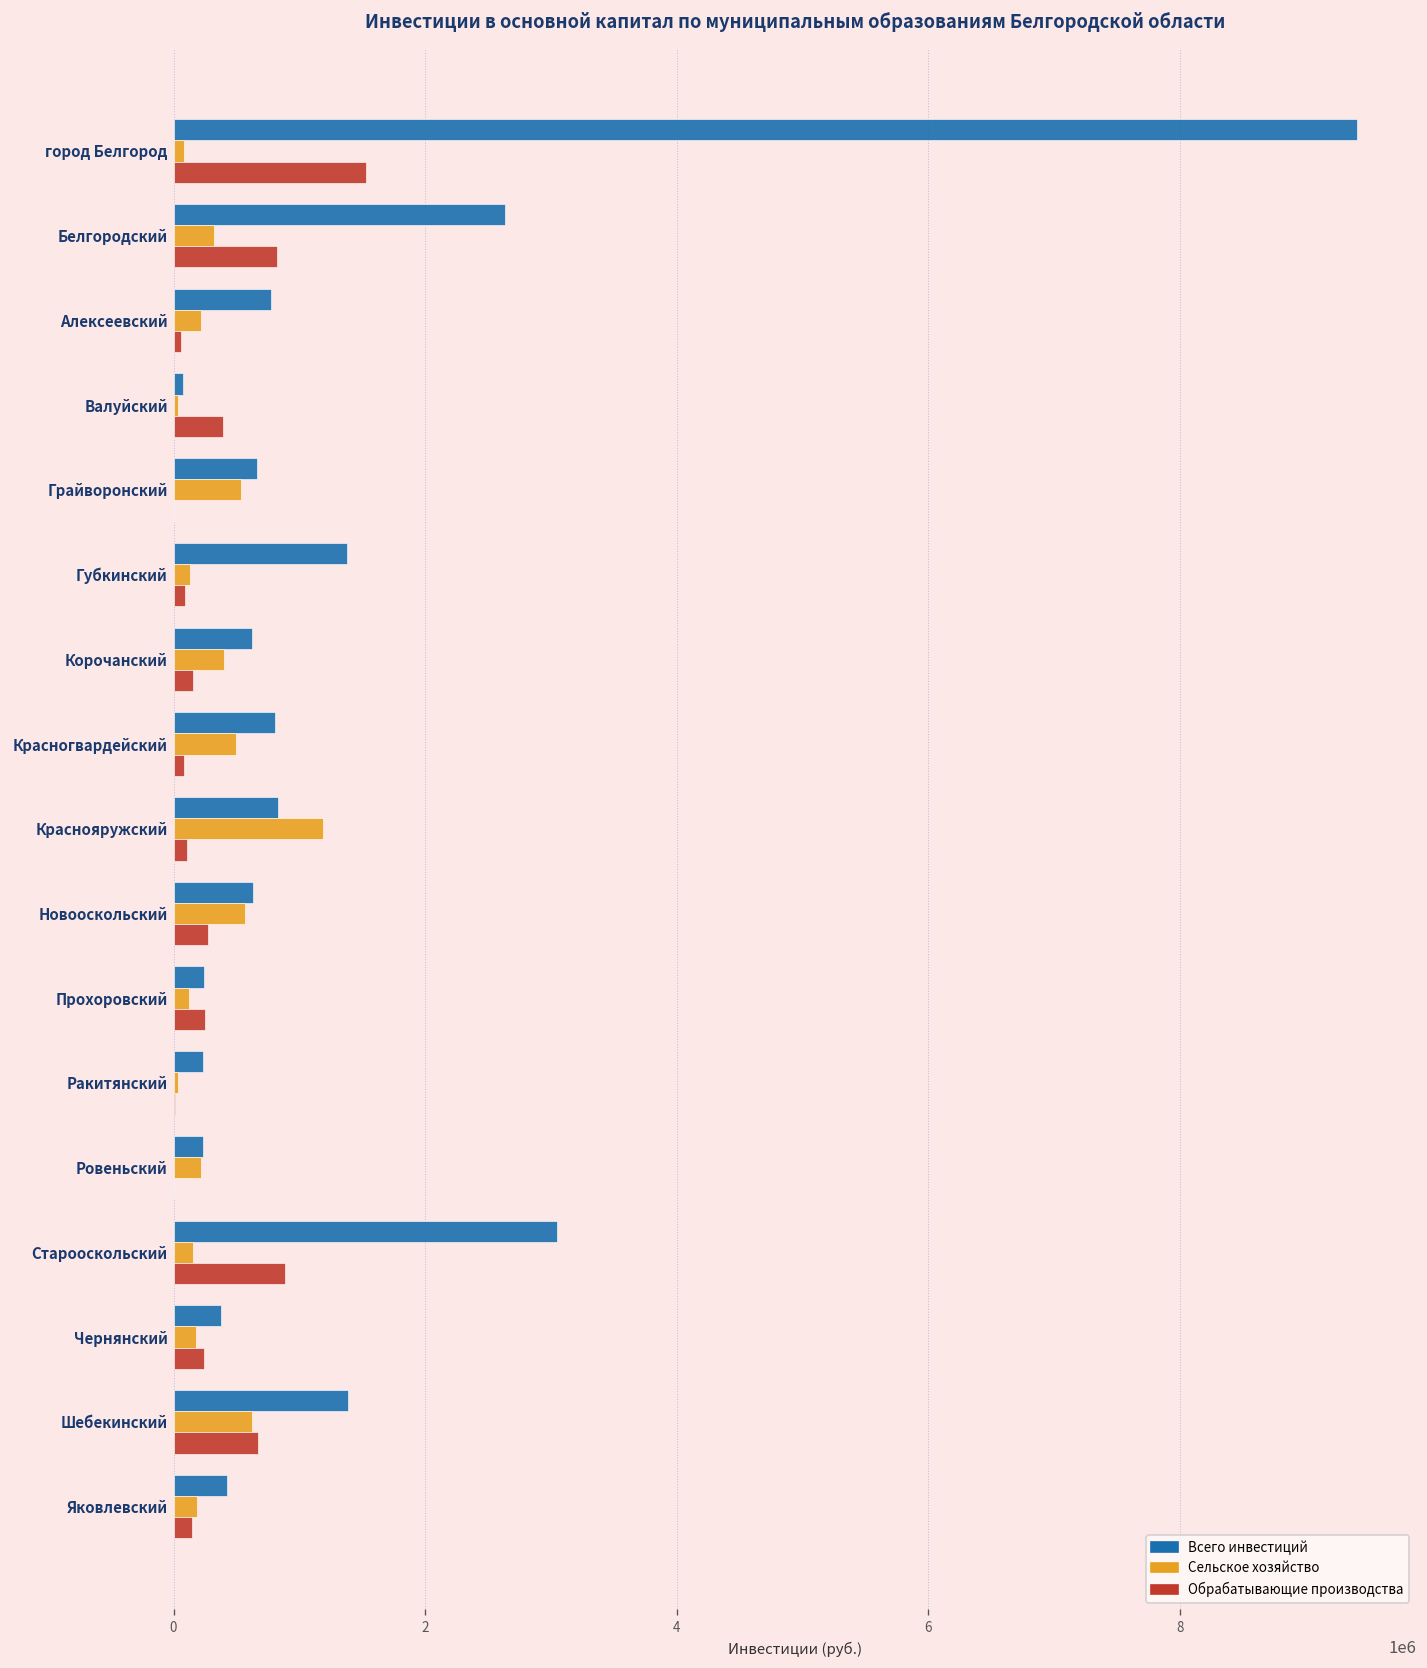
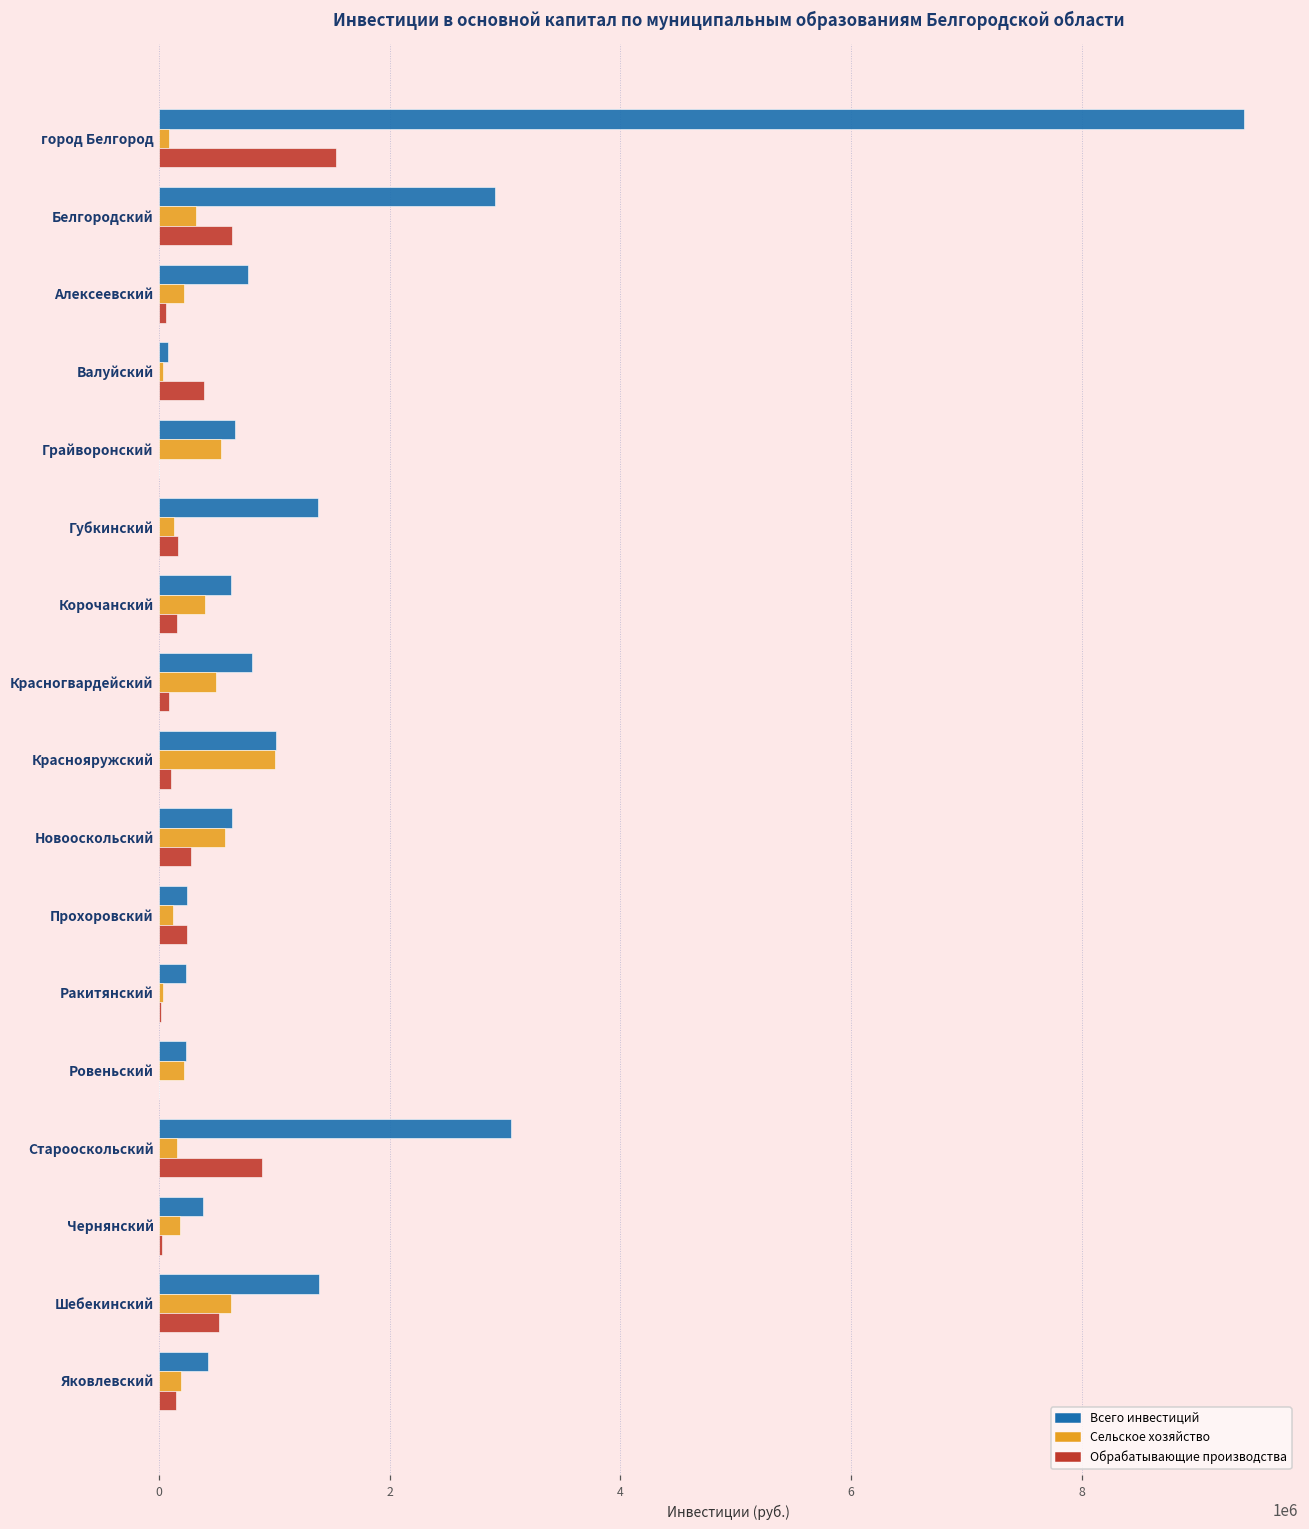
Всего инвестиций, Белгородский: 2630000 -> 2920000
Обрабатывающие производства, Белгородский: 820000 -> 630000
Обрабатывающие производства, Губкинский: 90000 -> 170000
Всего инвестиций, Краснояружский: 830000 -> 1010000
Сельское хозяйство, Краснояружский: 1190000 -> 1010000
Обрабатывающие производства, Чернянский: 240000 -> 30000
Обрабатывающие производства, Шебекинский: 670000 -> 520000
